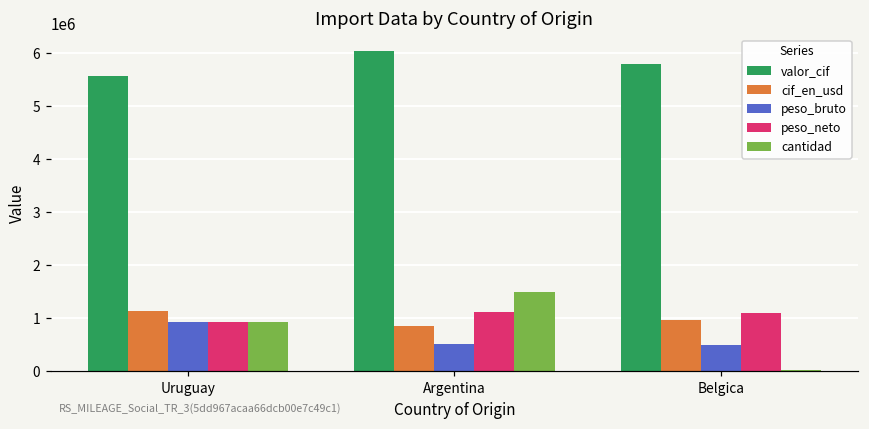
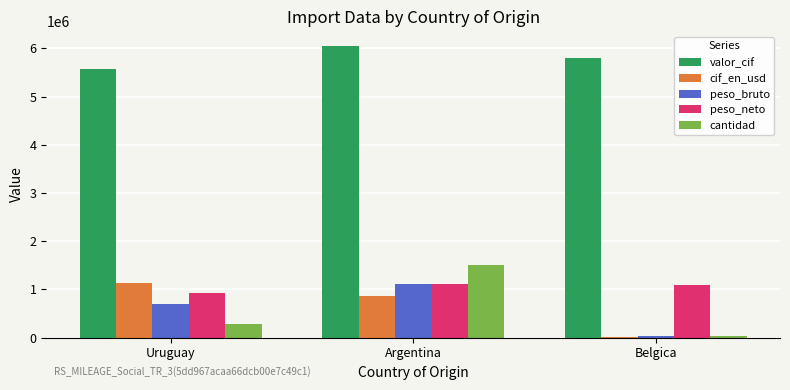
peso_bruto, Uruguay: 900000 -> 700000
cantidad, Uruguay: 900000 -> 300000
peso_bruto, Argentina: 500000 -> 1100000
cif_en_usd, Belgica: 1000000 -> 0
peso_bruto, Belgica: 500000 -> 0
